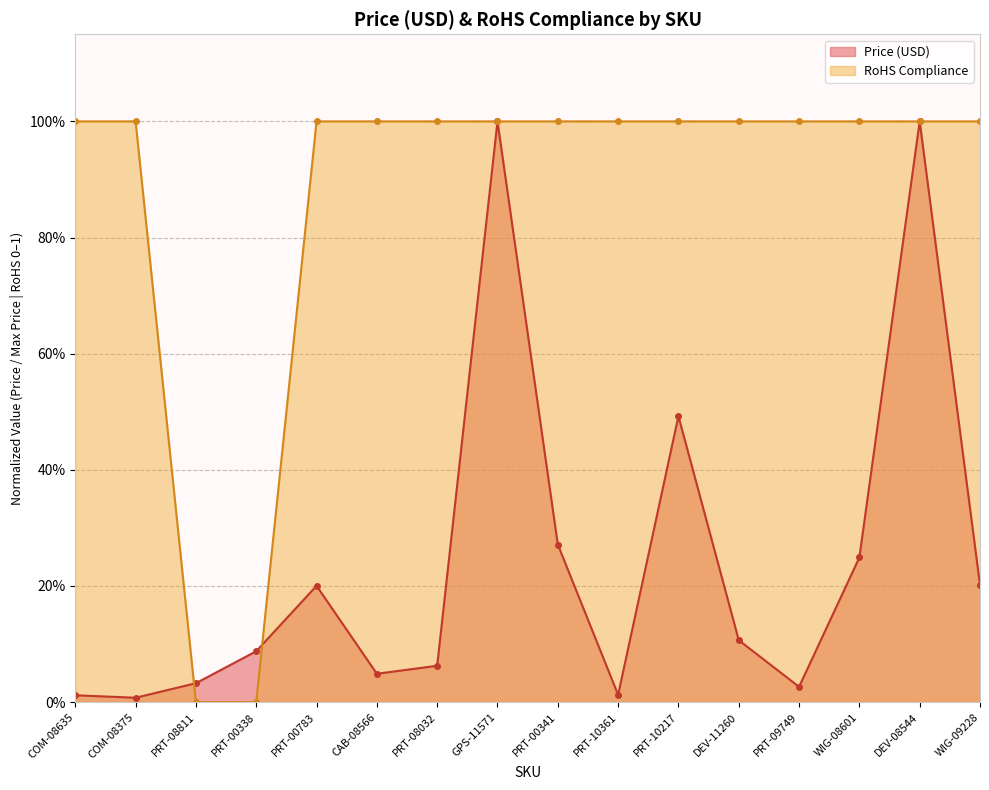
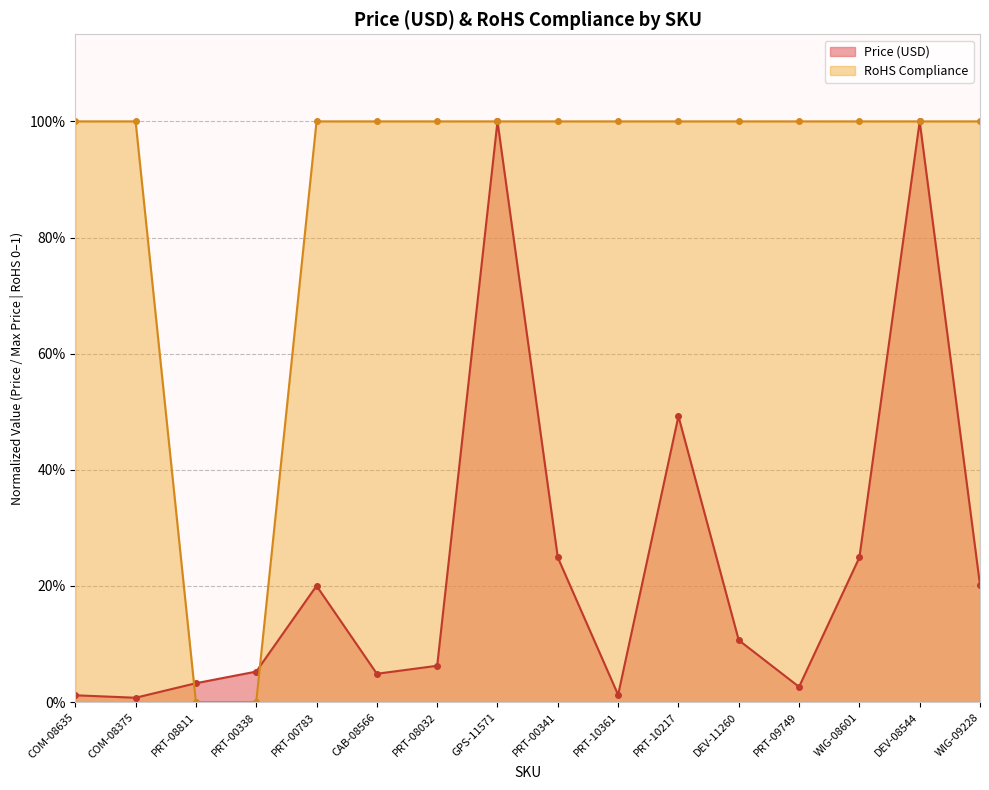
Price (USD), PRT-00338: 9% -> 5%
Price (USD), PRT-00341: 27% -> 25%
